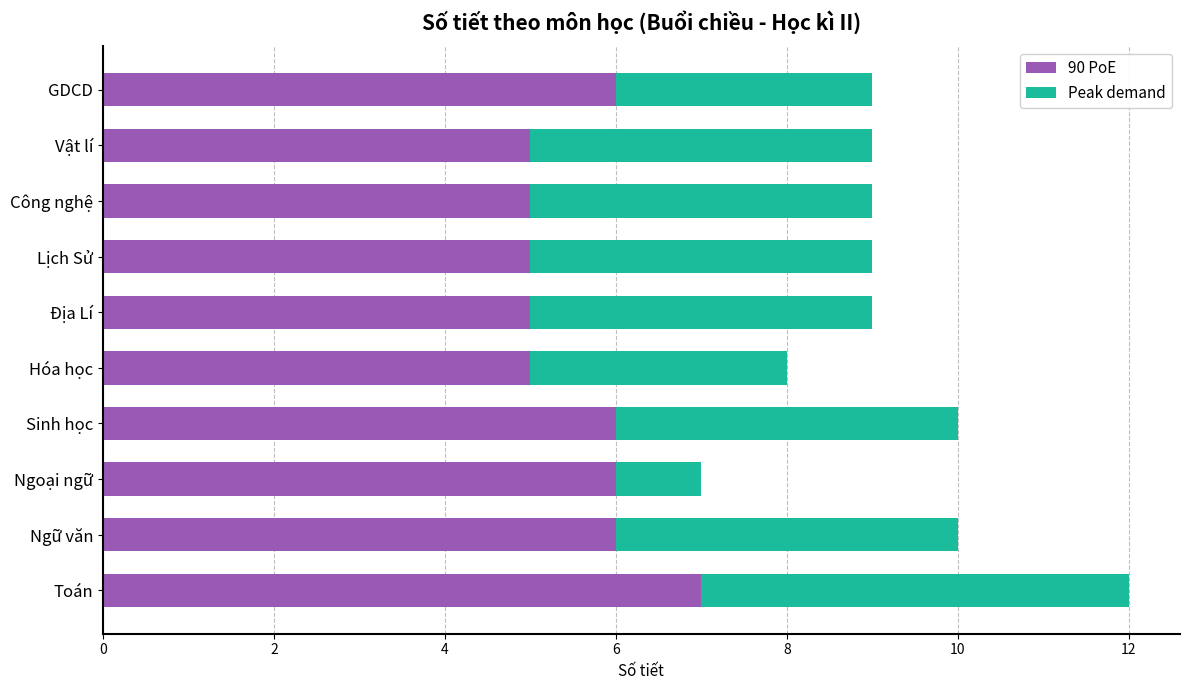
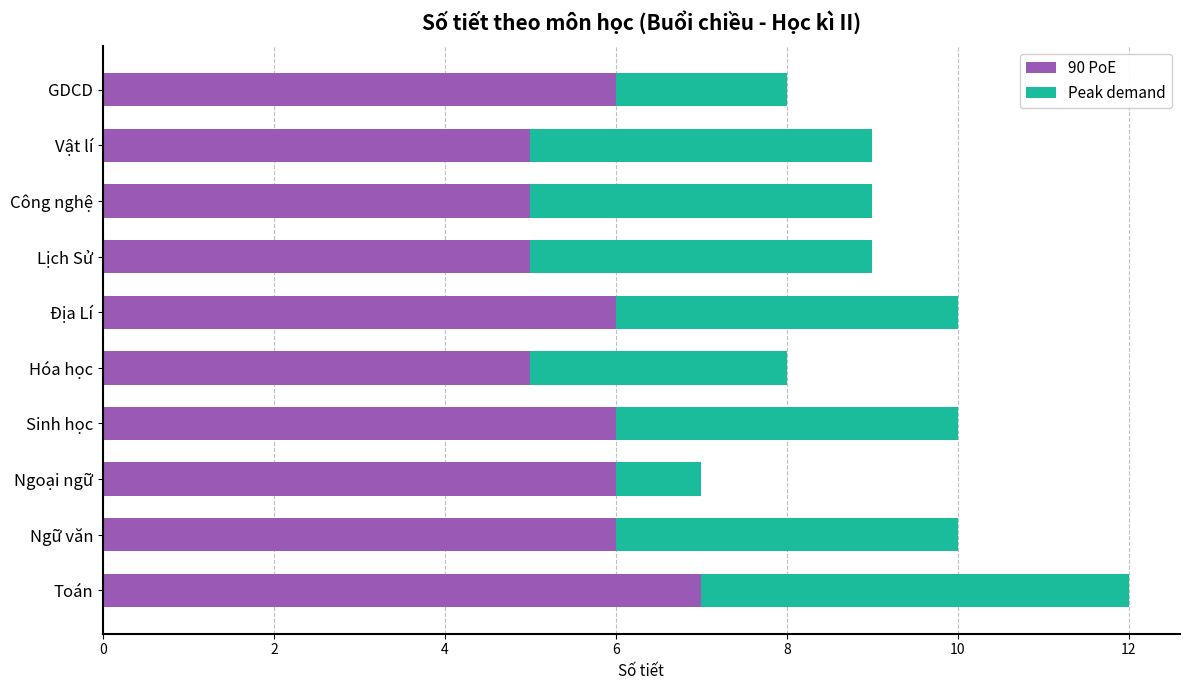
Peak demand, GDCD: 3 -> 2
90 PoE, Địa Lí: 5 -> 6
